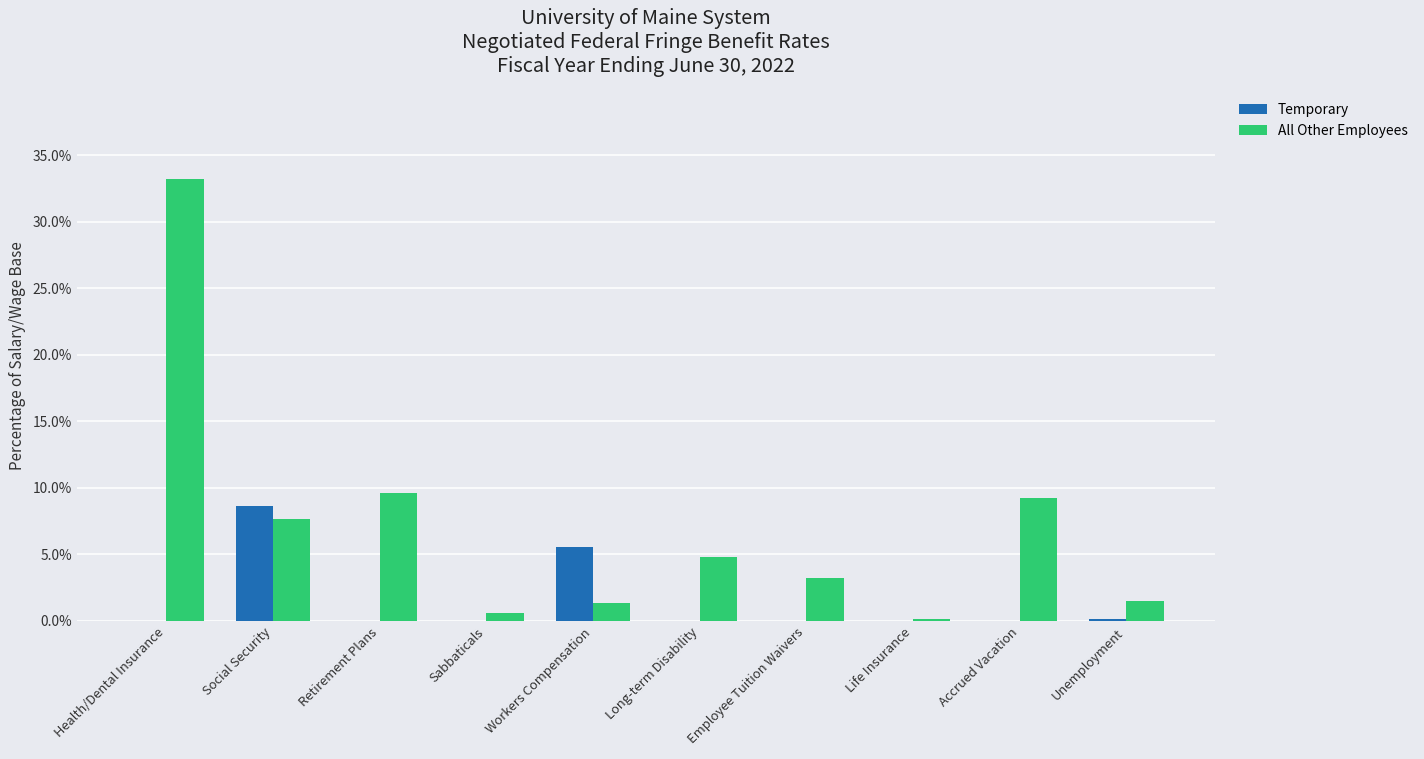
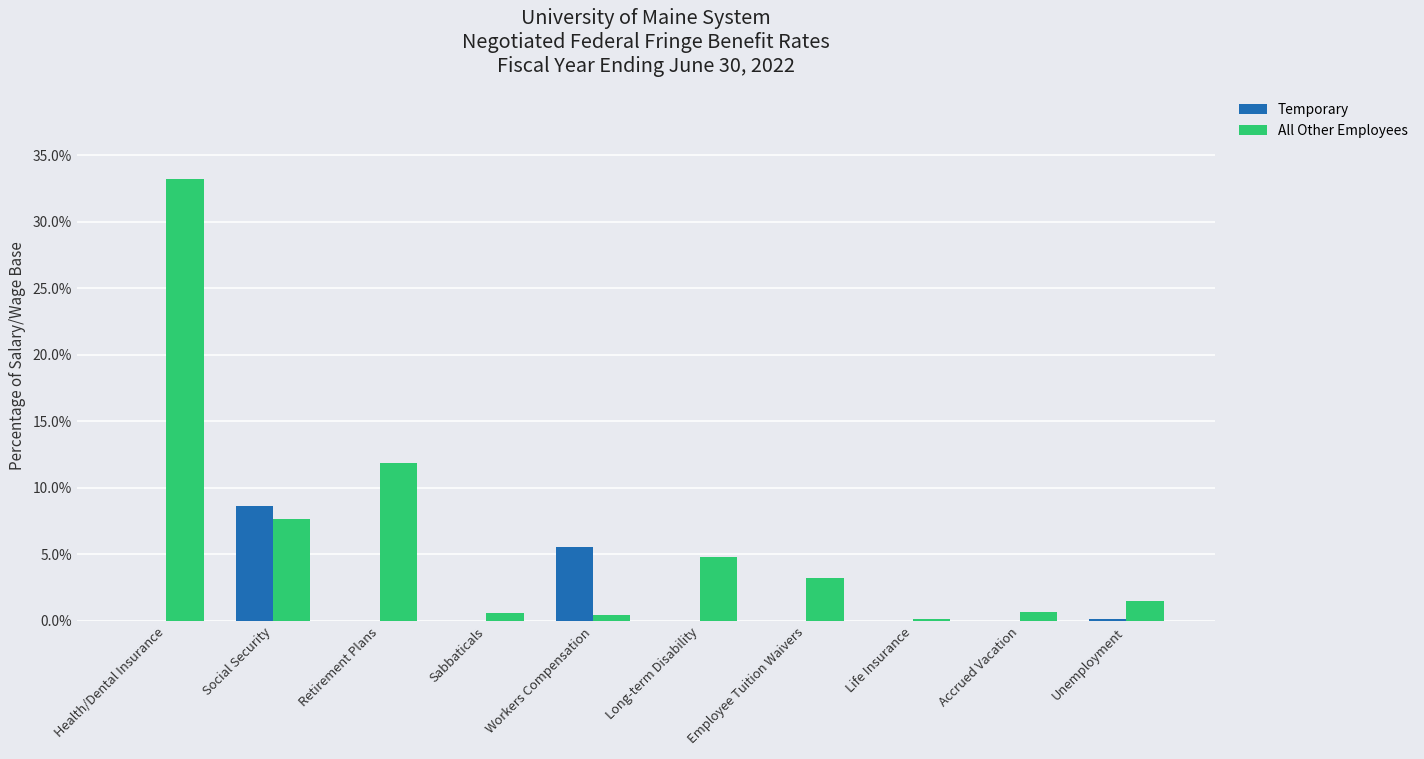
All Other Employees, Retirement Plans: 9.6% -> 11.9%
All Other Employees, Workers Compensation: 1.3% -> 0.5%
All Other Employees, Accrued Vacation: 9.2% -> 0.7%
